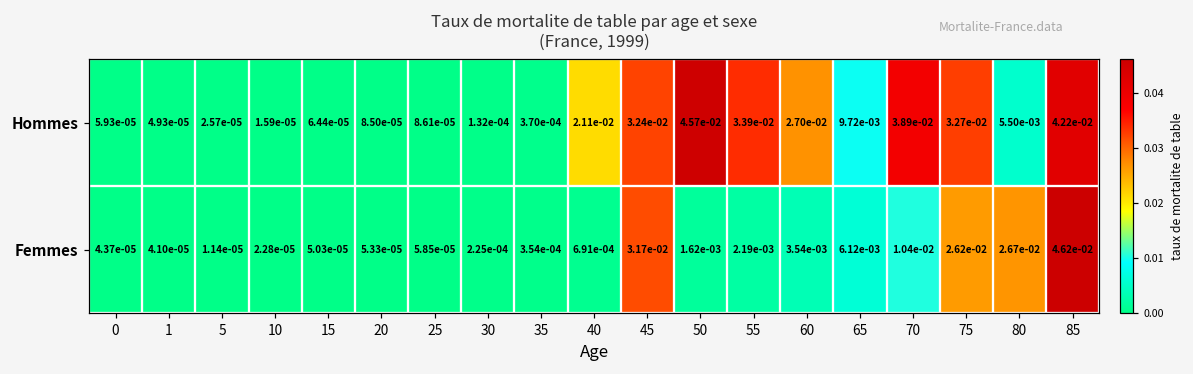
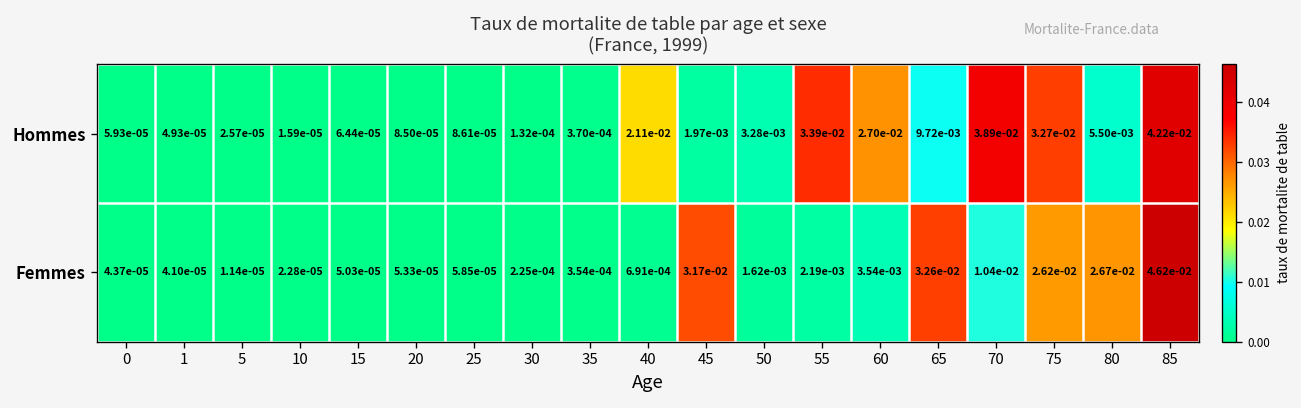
Hommes, 45: 3.24e-02 -> 1.97e-03
Hommes, 50: 4.57e-02 -> 3.28e-03
Femmes, 65: 6.12e-03 -> 3.26e-02
